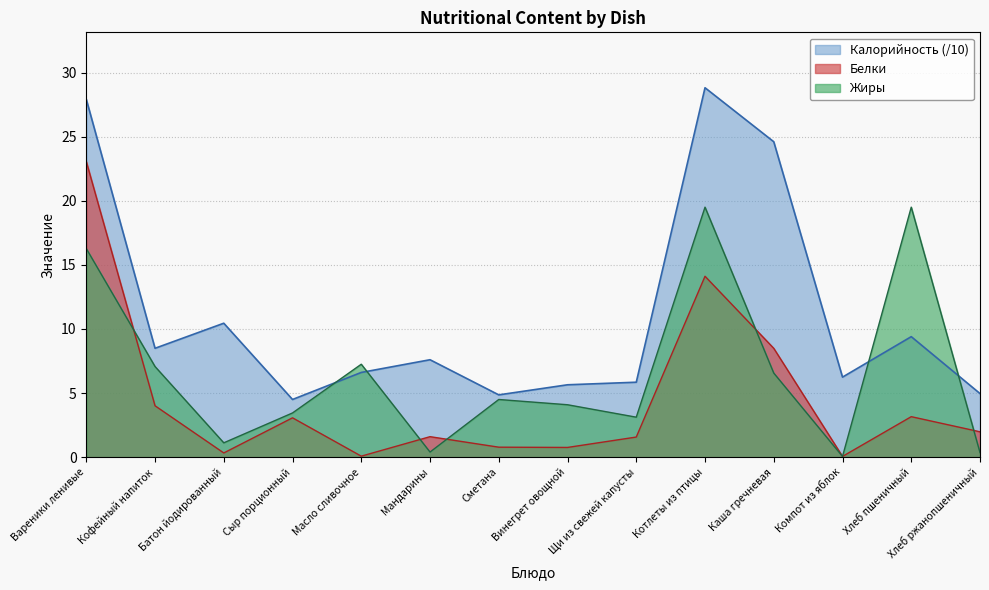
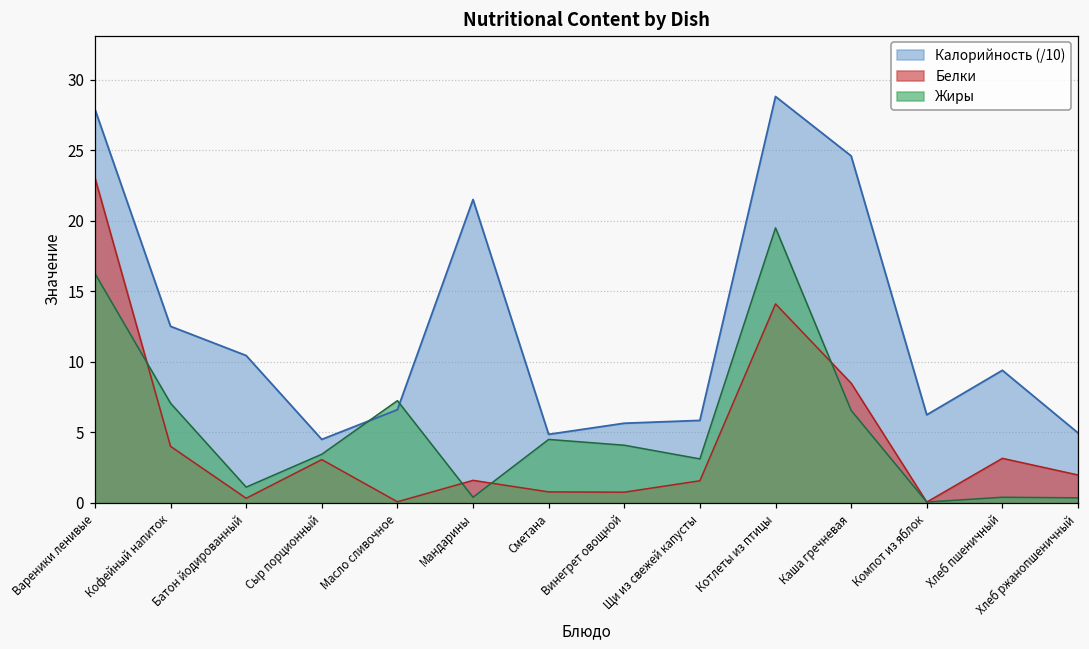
Калорийность (/10), Кофейный напиток: 8.5 -> 12.5
Калорийность (/10), Мандарины: 7.6 -> 21.5
Жиры, Хлеб пшеничный: 19.5 -> 0.4
